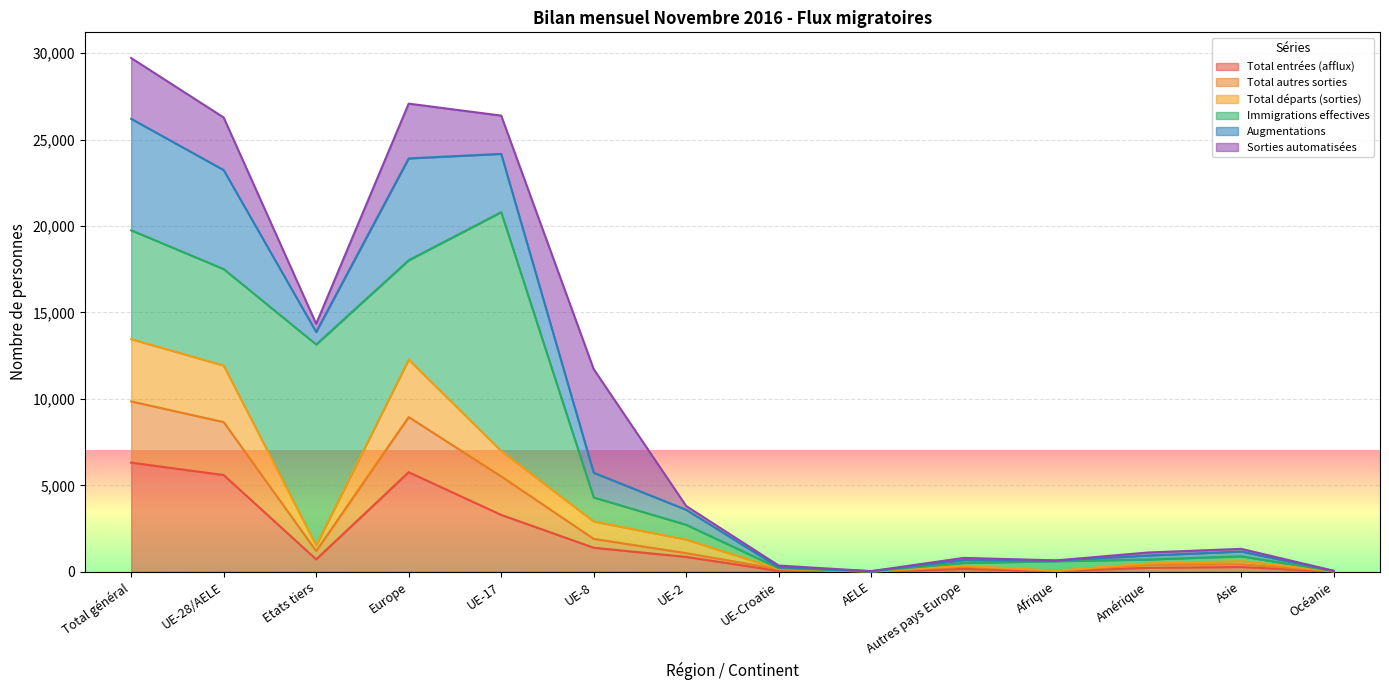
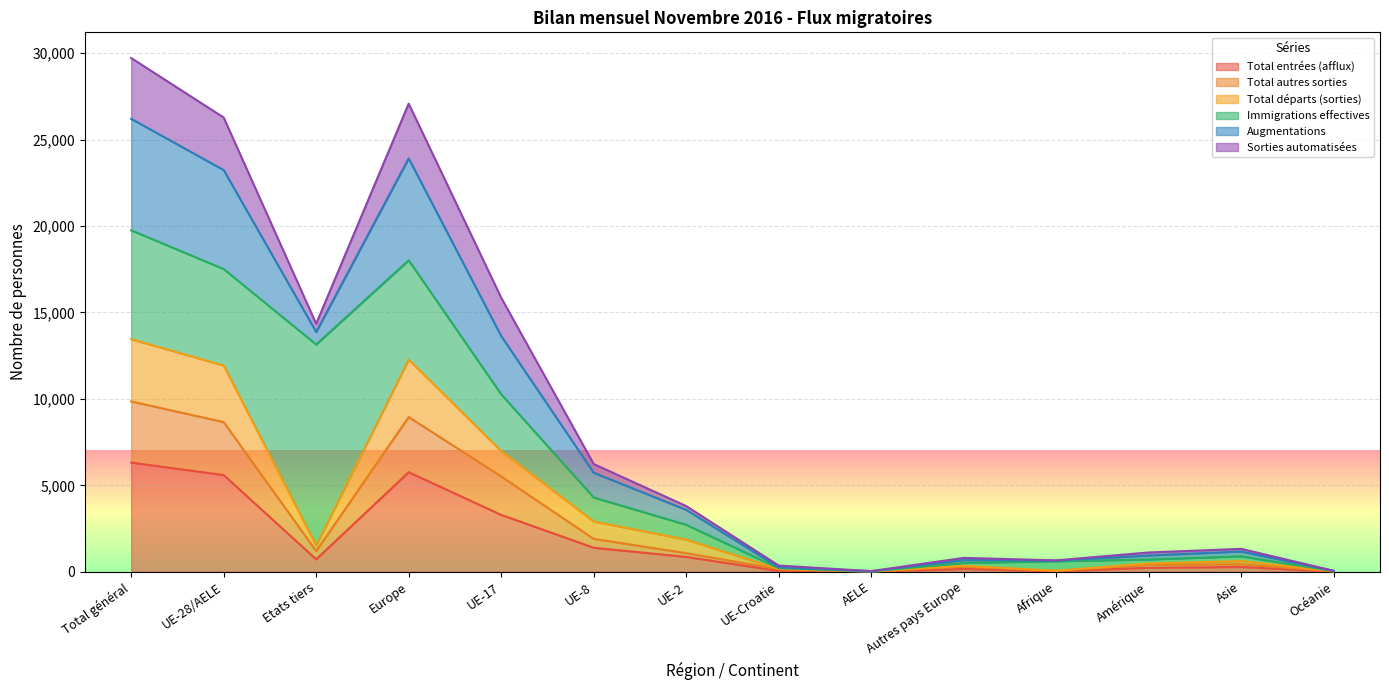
Immigrations effectives, UE-17: 13,800 -> 3,300
Sorties automatisées, UE-8: 6,000 -> 500
